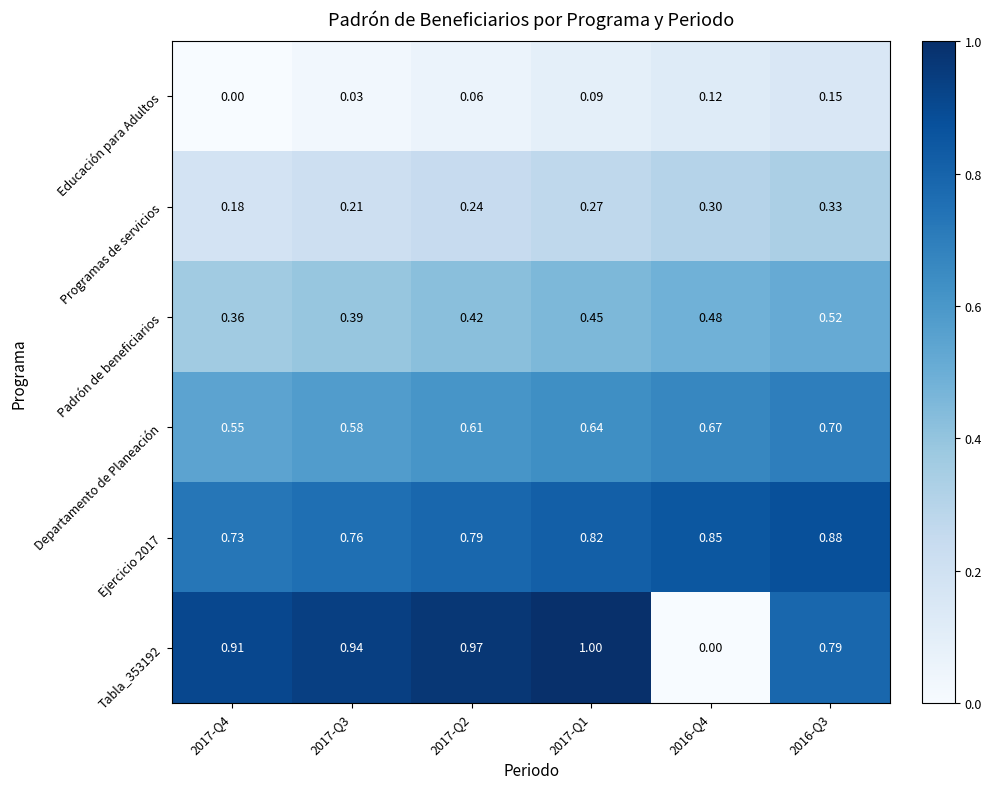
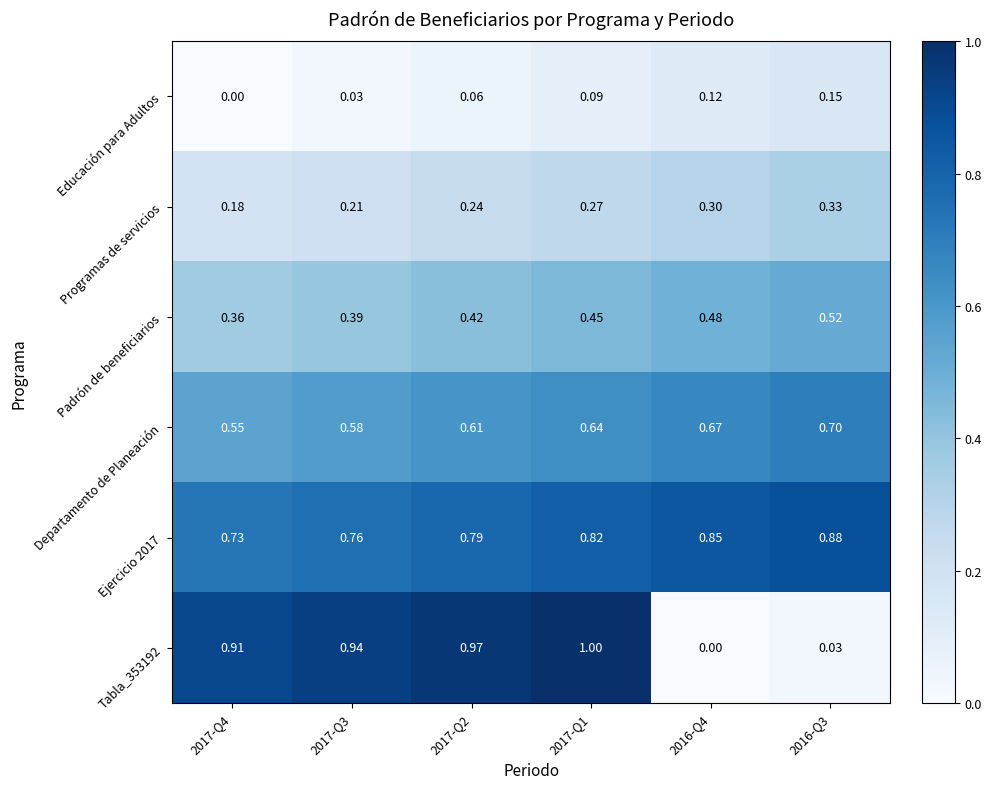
Tabla_353192, 2016-Q3: 0.79 -> 0.03
